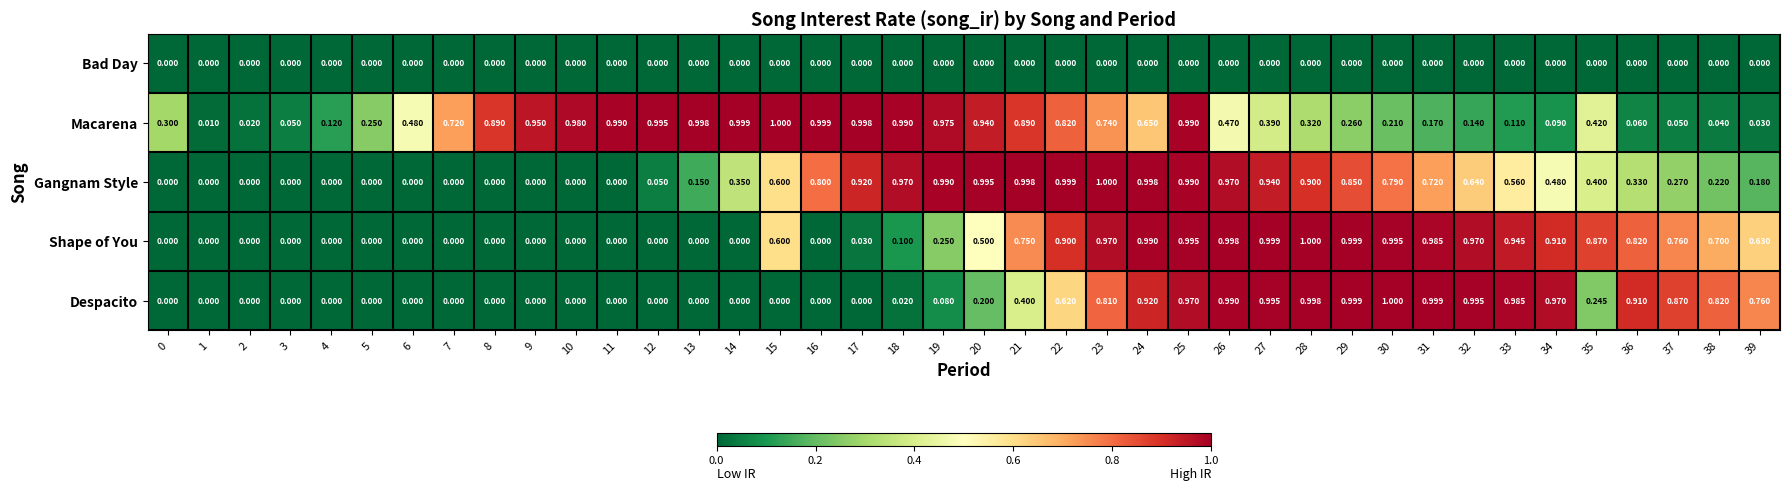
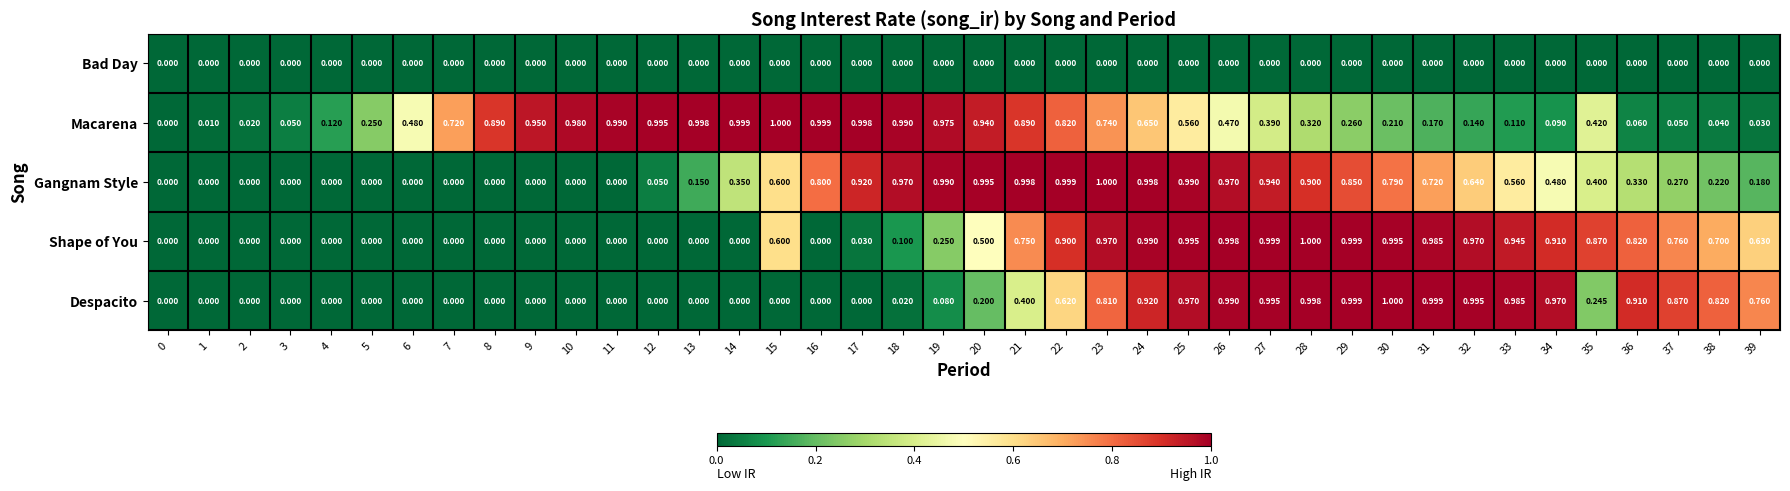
Macarena, 0: 0.300 -> 0.000
Macarena, 25: 0.990 -> 0.560
